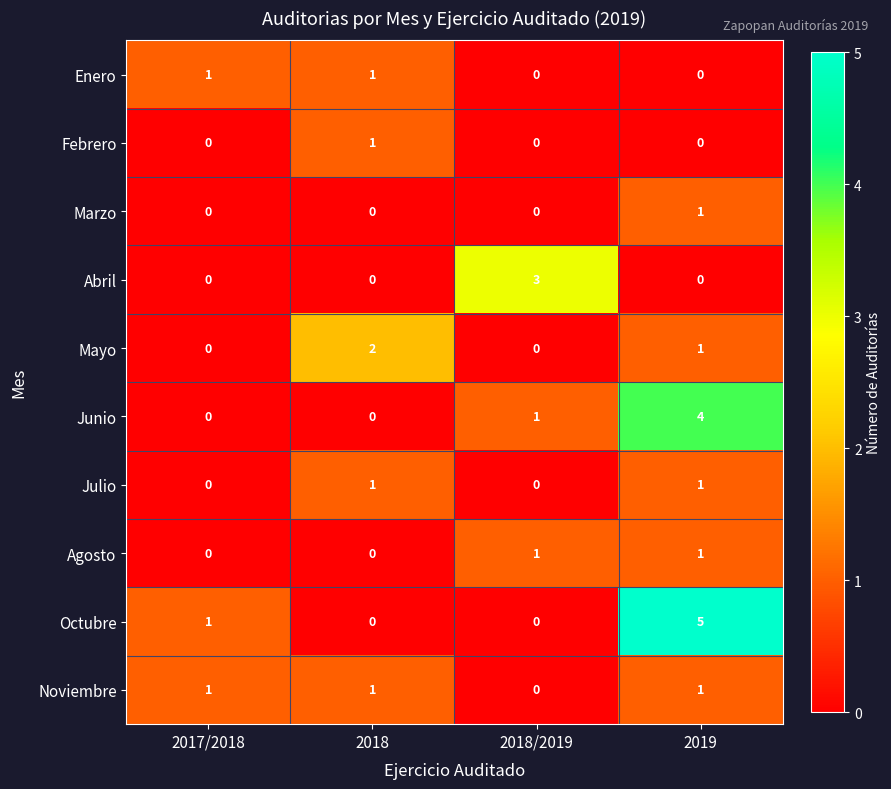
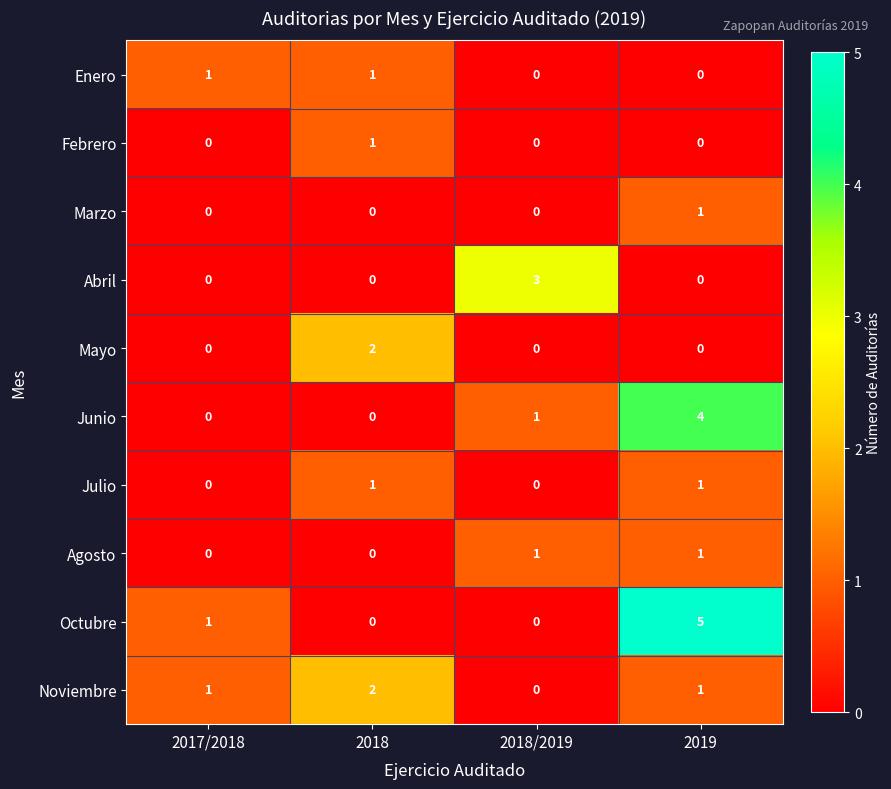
Mayo, 2019: 1 -> 0
Noviembre, 2018: 1 -> 2
